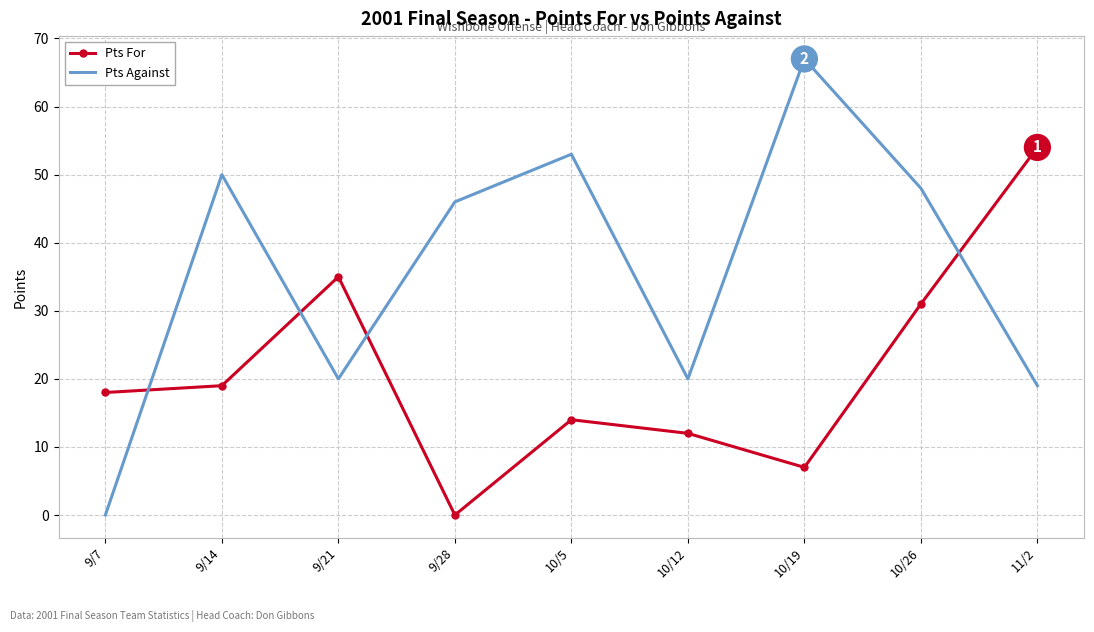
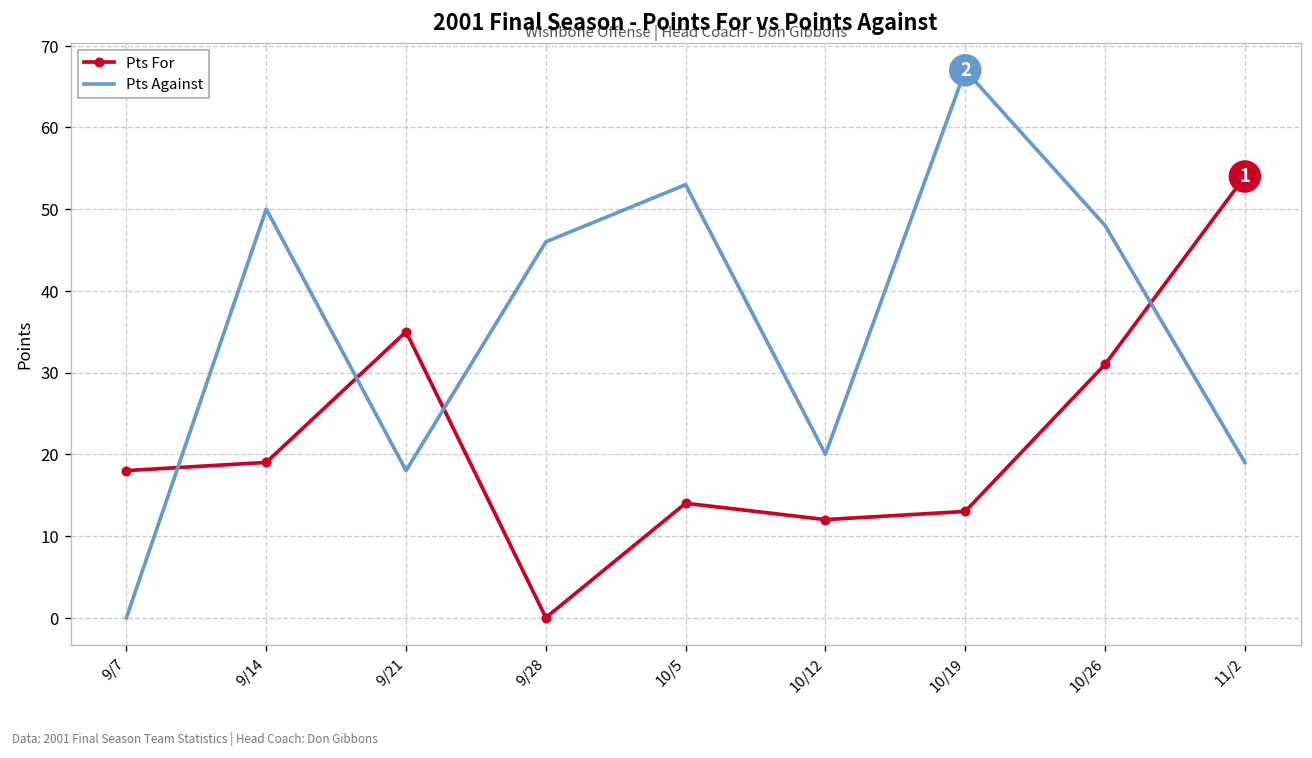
Pts Against, 9/21: 20 -> 18
Pts For, 10/19: 7 -> 13
